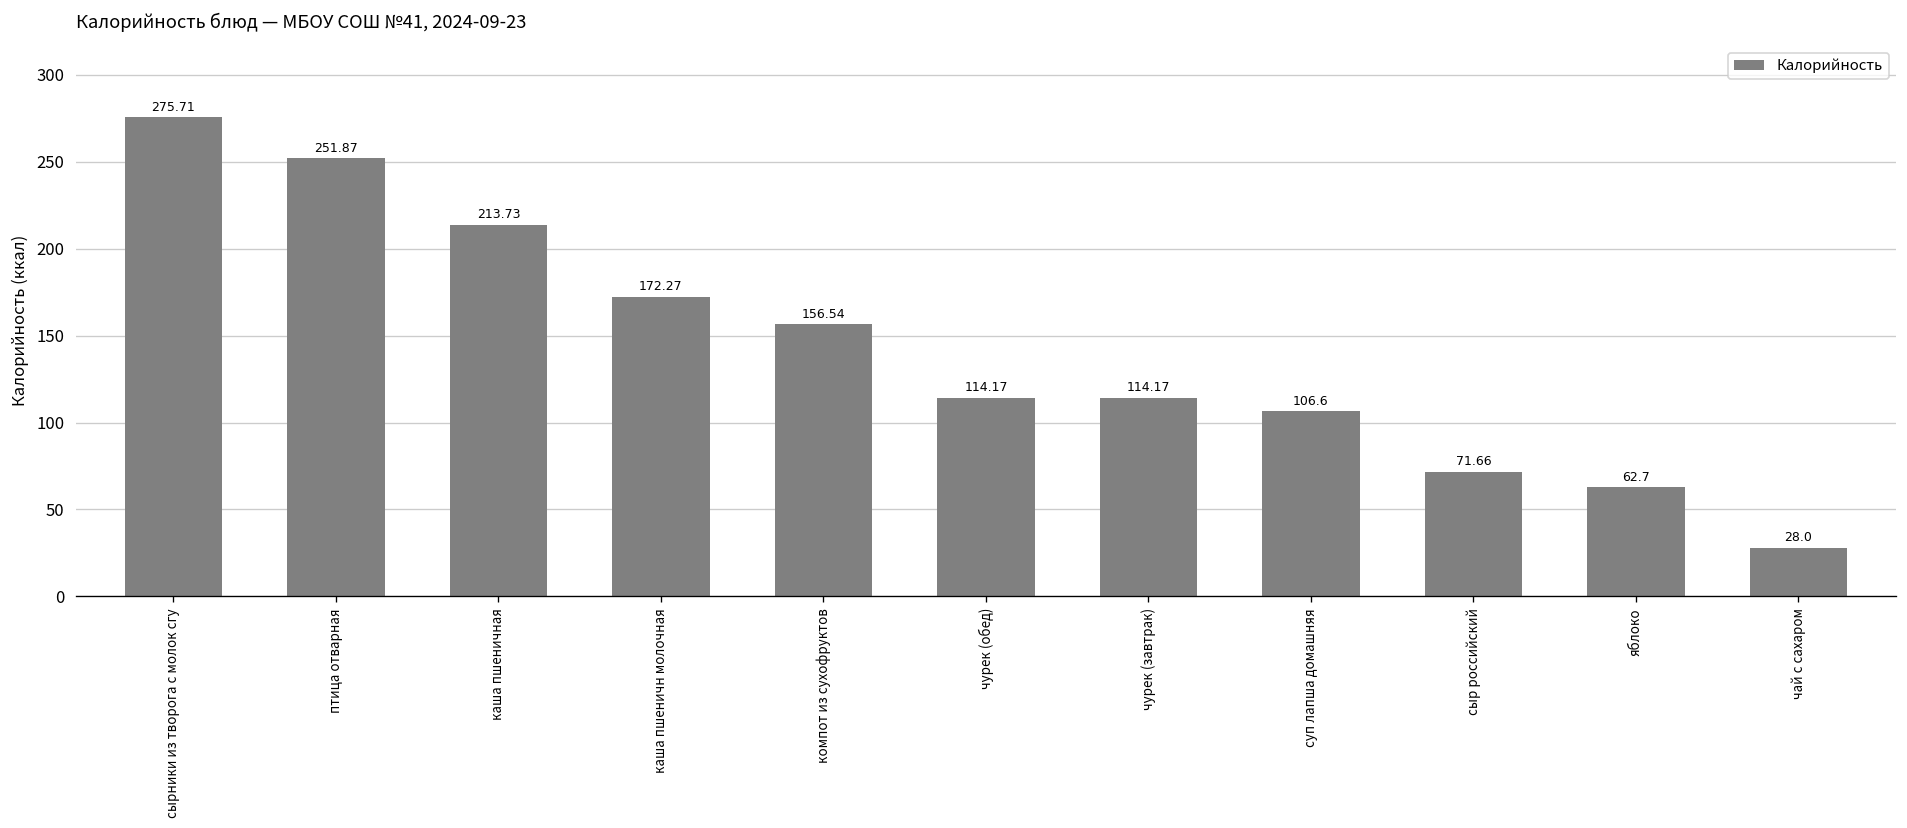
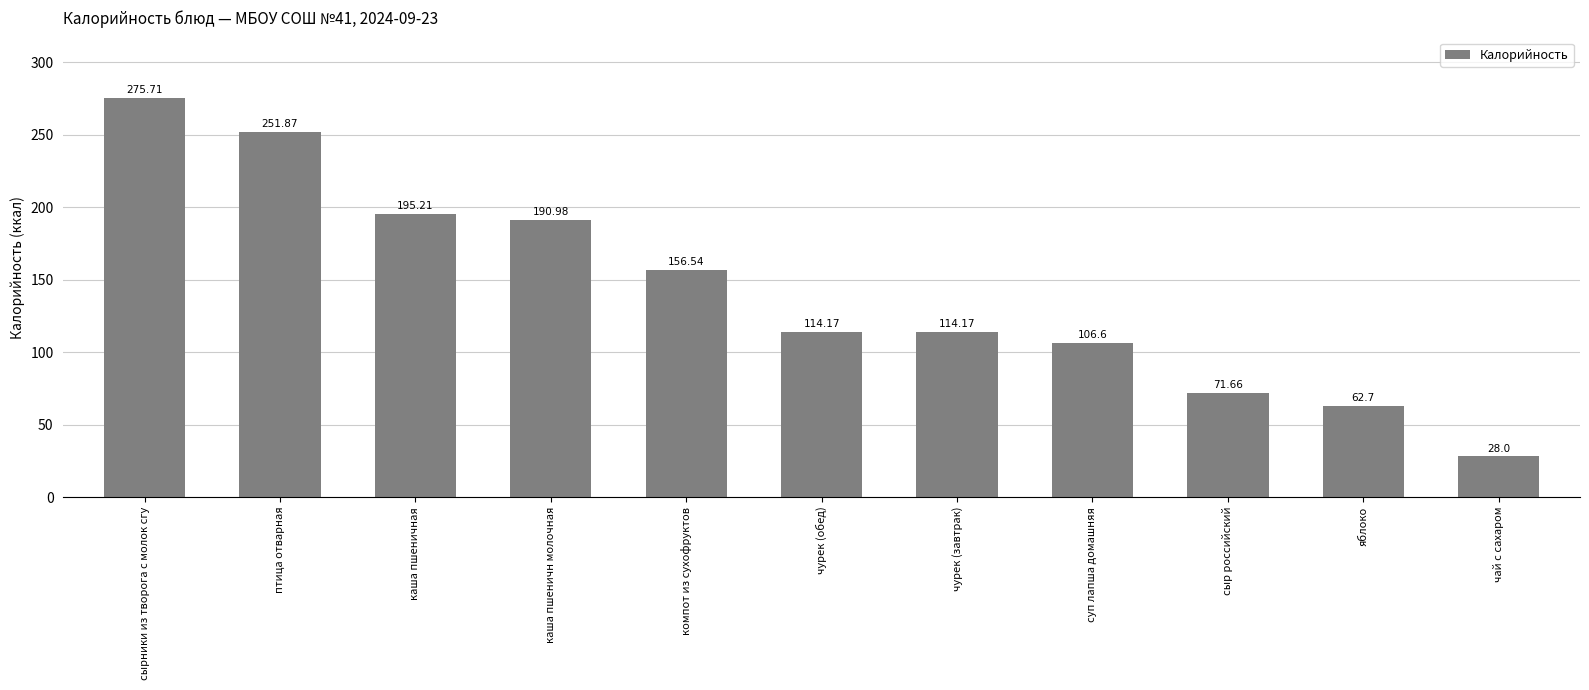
каша пшеничная: 213.73 -> 195.21
каша пшеничн молочная: 172.27 -> 190.98
